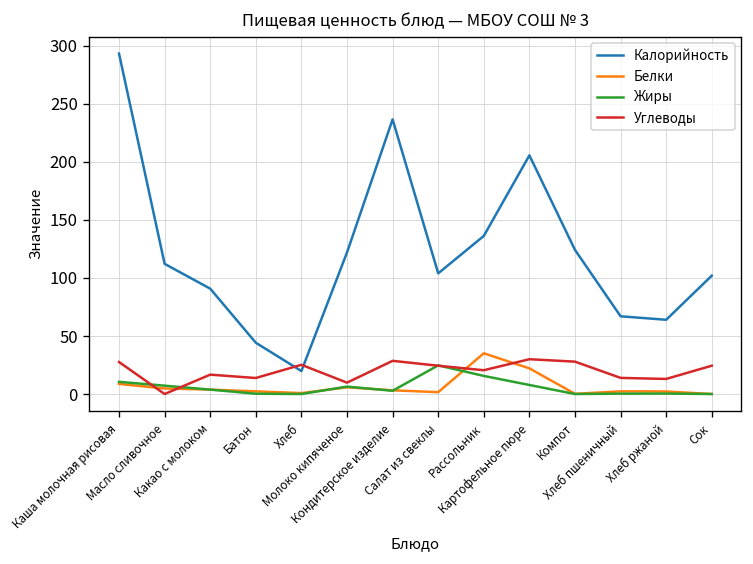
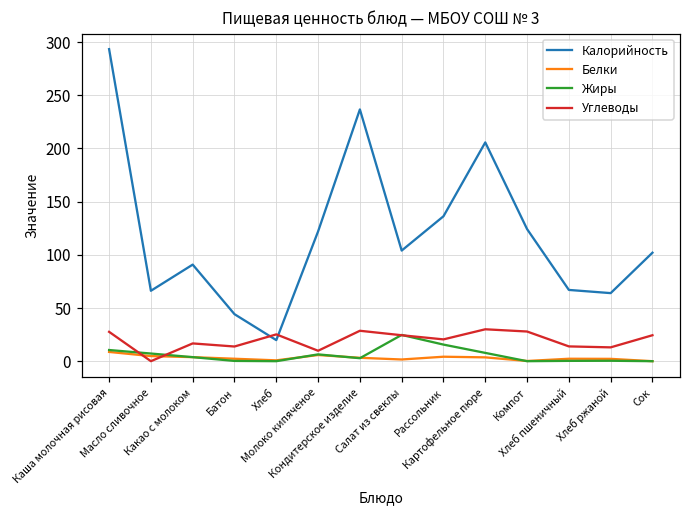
Калорийность, Масло сливочное: 110 -> 70
Белки, Рассольник: 40 -> 0
Белки, Картофельное пюре: 20 -> 0
